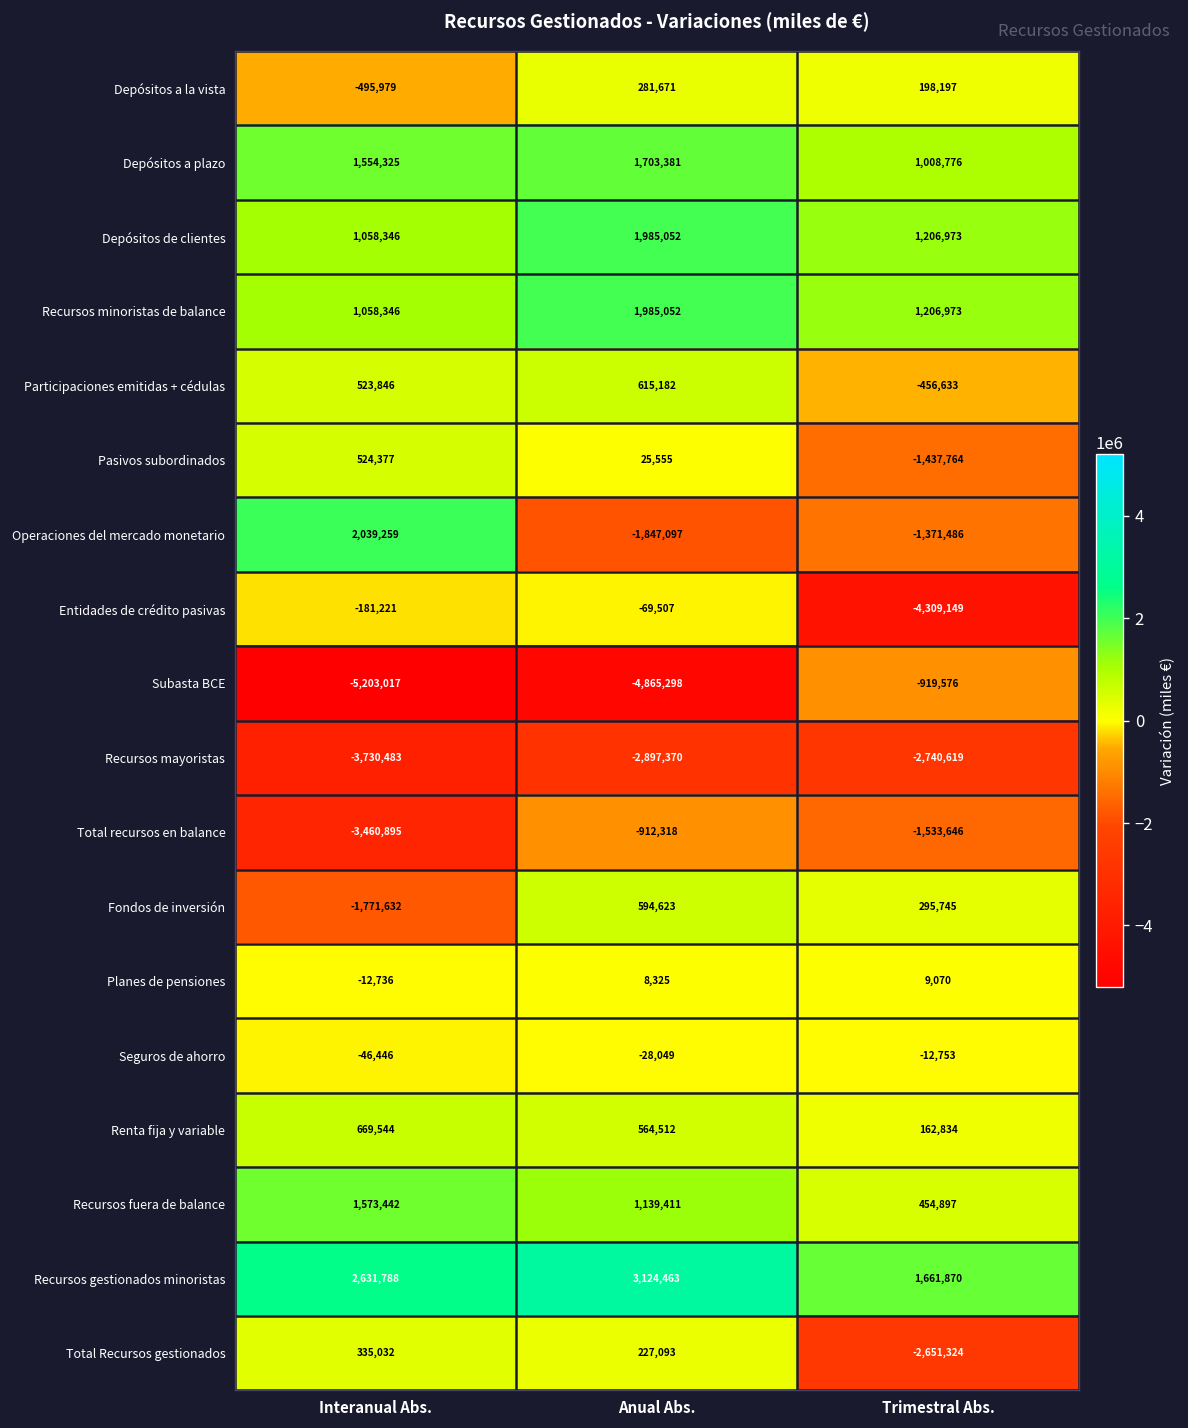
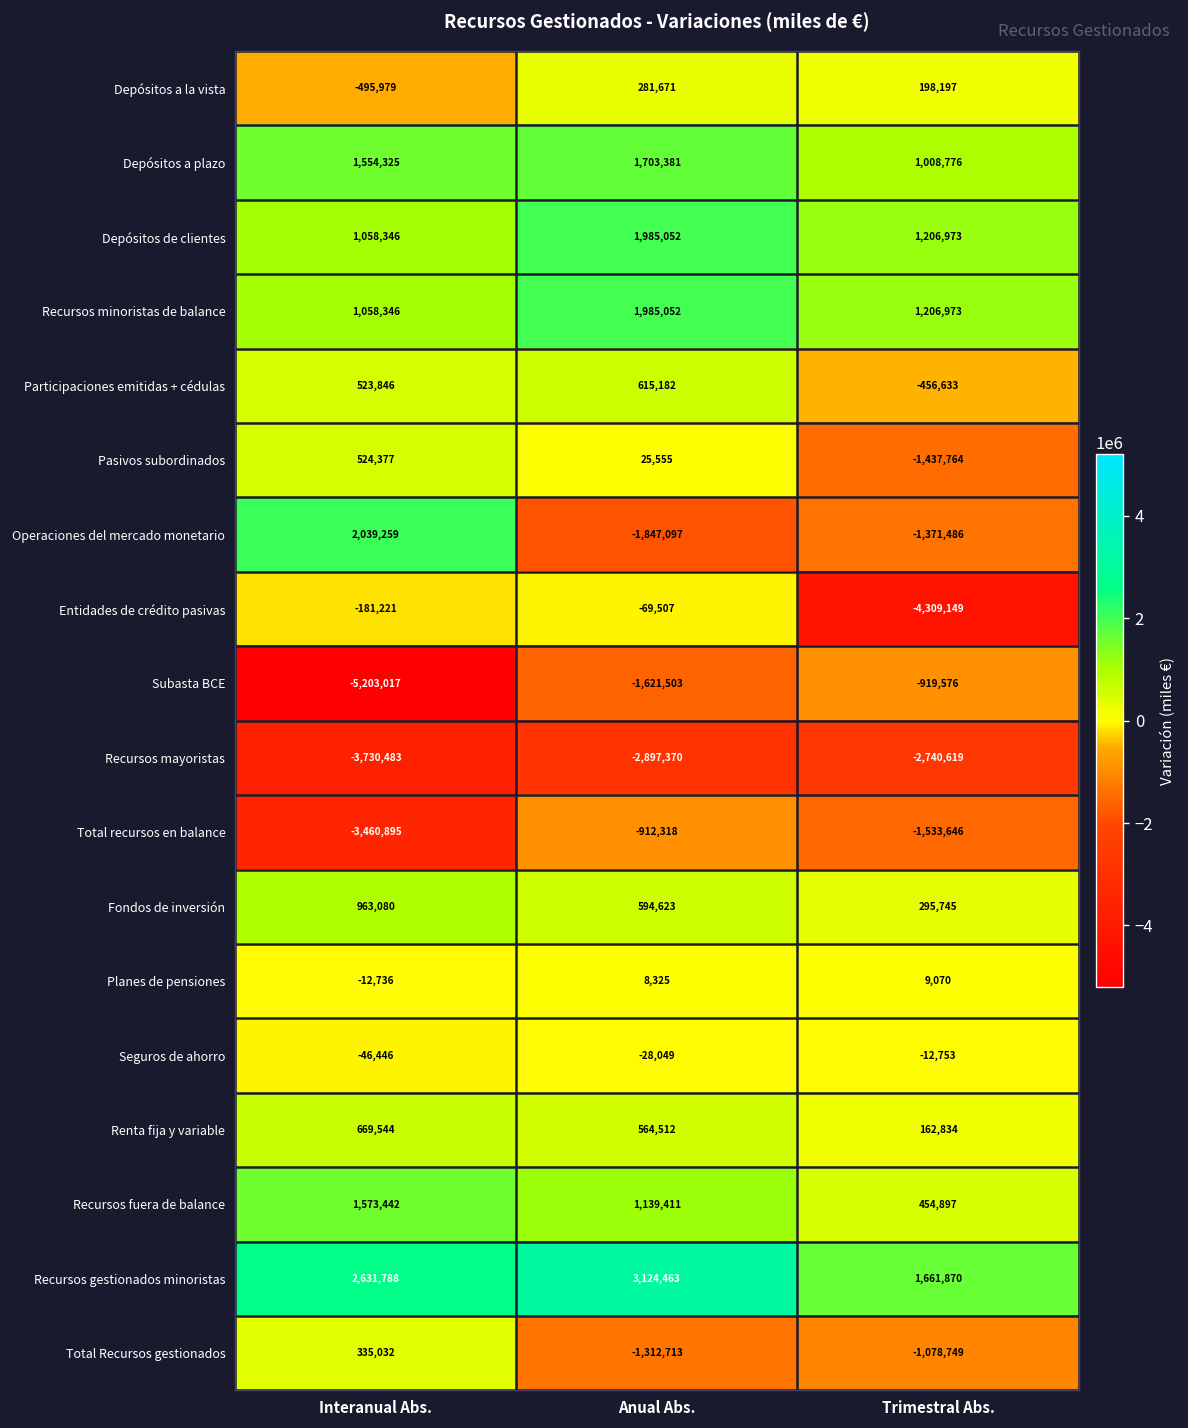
Subasta BCE, Anual Abs.: -4,865,298 -> -1,621,503
Fondos de inversión, Interanual Abs.: -1,771,632 -> 963,080
Total Recursos gestionados, Anual Abs.: 227,093 -> -1,312,713
Total Recursos gestionados, Trimestral Abs.: -2,651,324 -> -1,078,749
